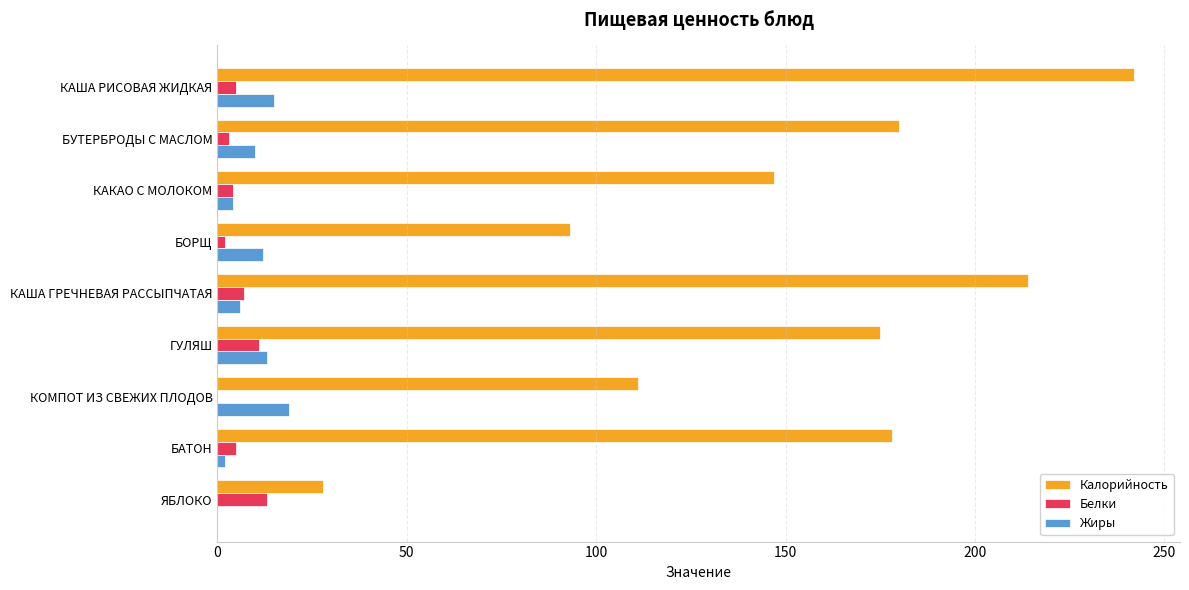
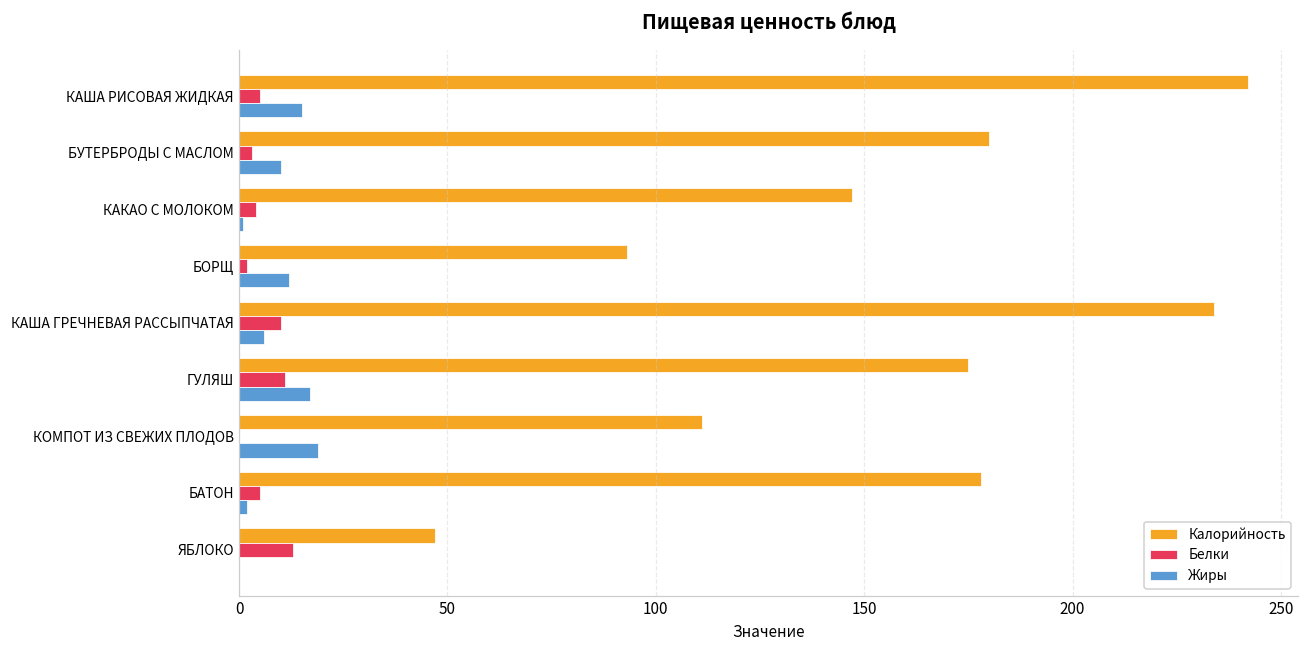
Жиры, КАКАО С МОЛОКОМ: 4 -> 1
Калорийность, КАША ГРЕЧНЕВАЯ РАССЫПЧАТАЯ: 214 -> 234
Белки, КАША ГРЕЧНЕВАЯ РАССЫПЧАТАЯ: 7 -> 10
Жиры, ГУЛЯШ: 13 -> 17
Калорийность, ЯБЛОКО: 28 -> 47
